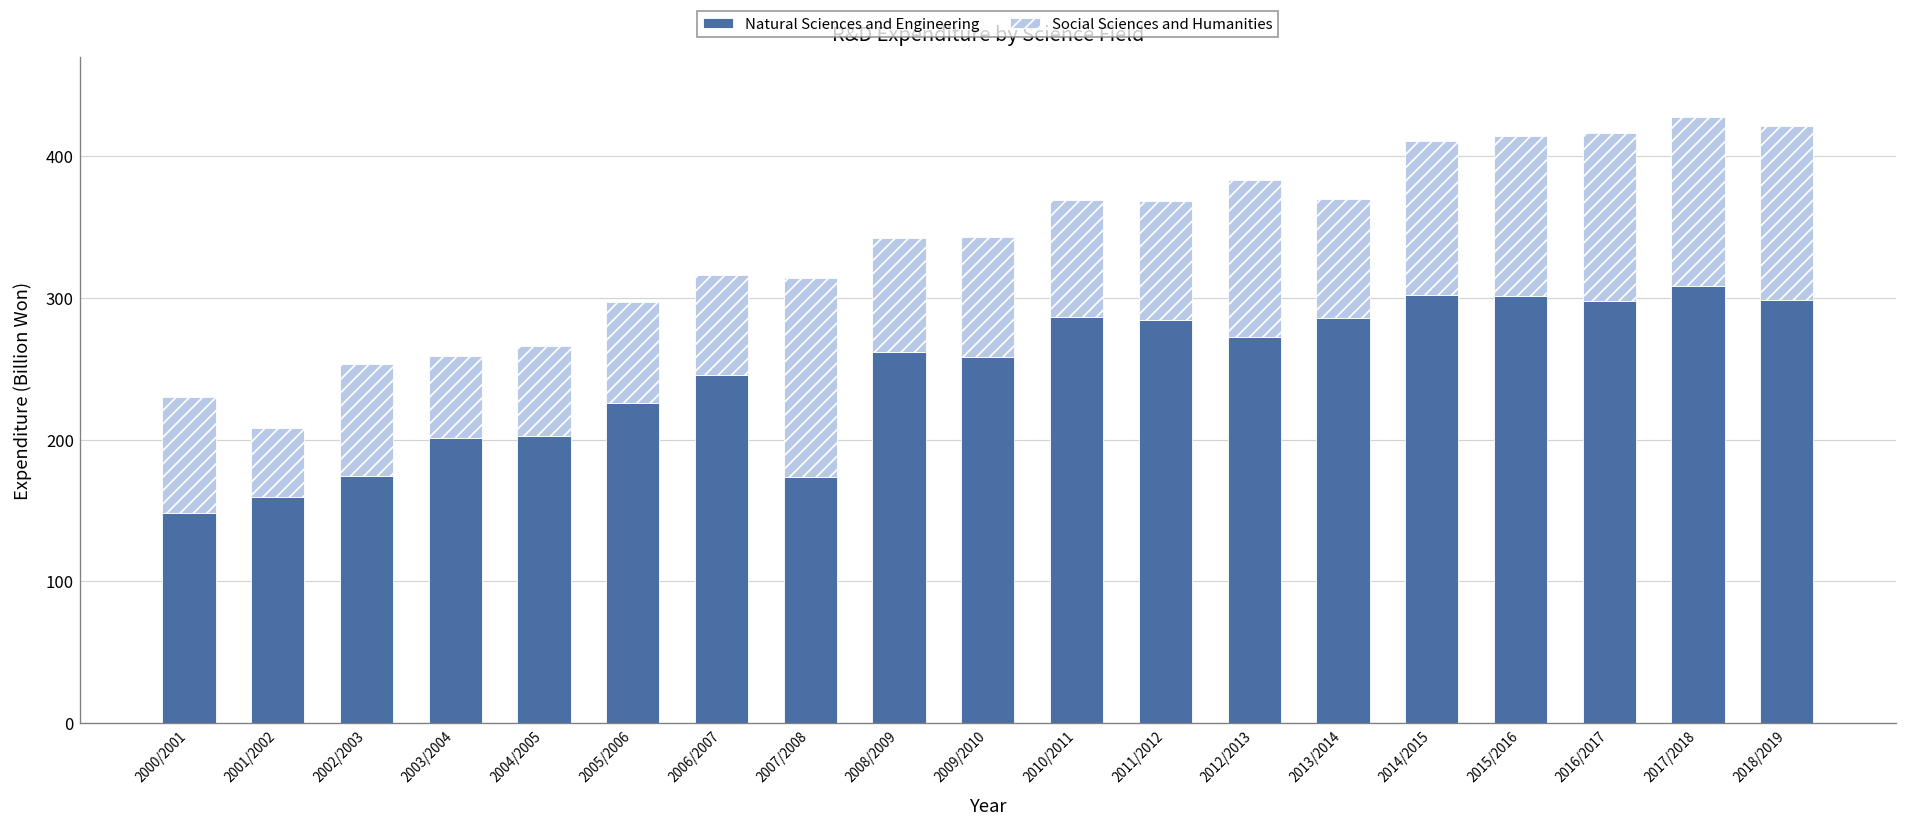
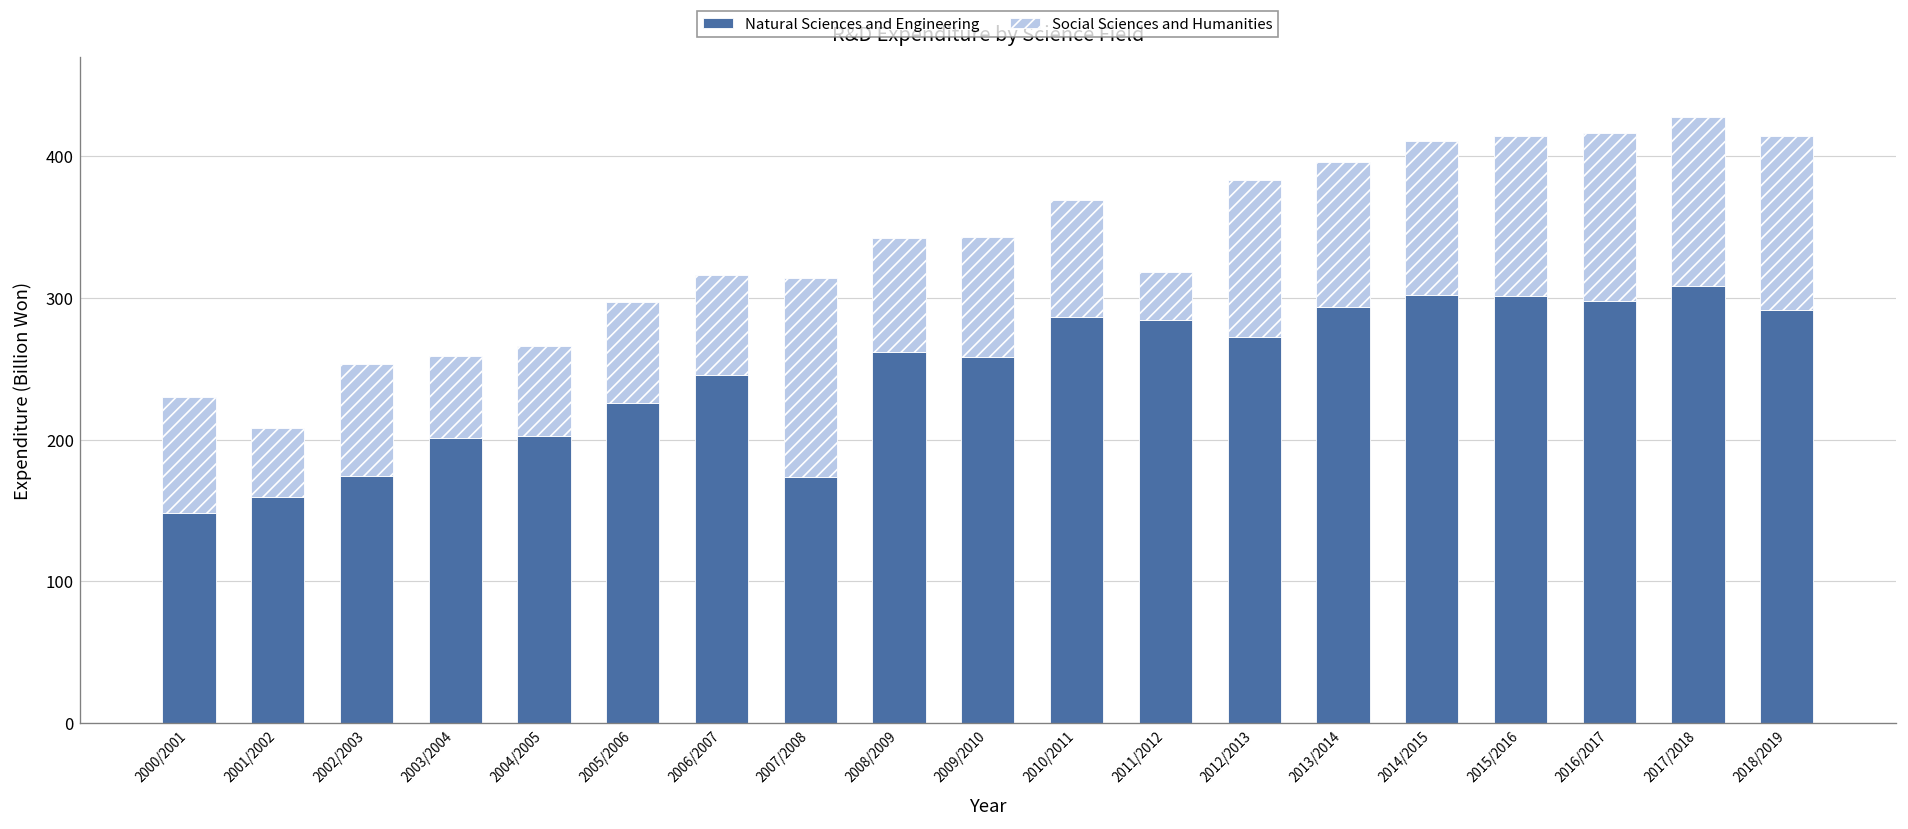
Social Sciences and Humanities, 2011/2012: 84 -> 34
Natural Sciences and Engineering, 2013/2014: 286 -> 294
Social Sciences and Humanities, 2013/2014: 84 -> 102
Natural Sciences and Engineering, 2018/2019: 299 -> 292
